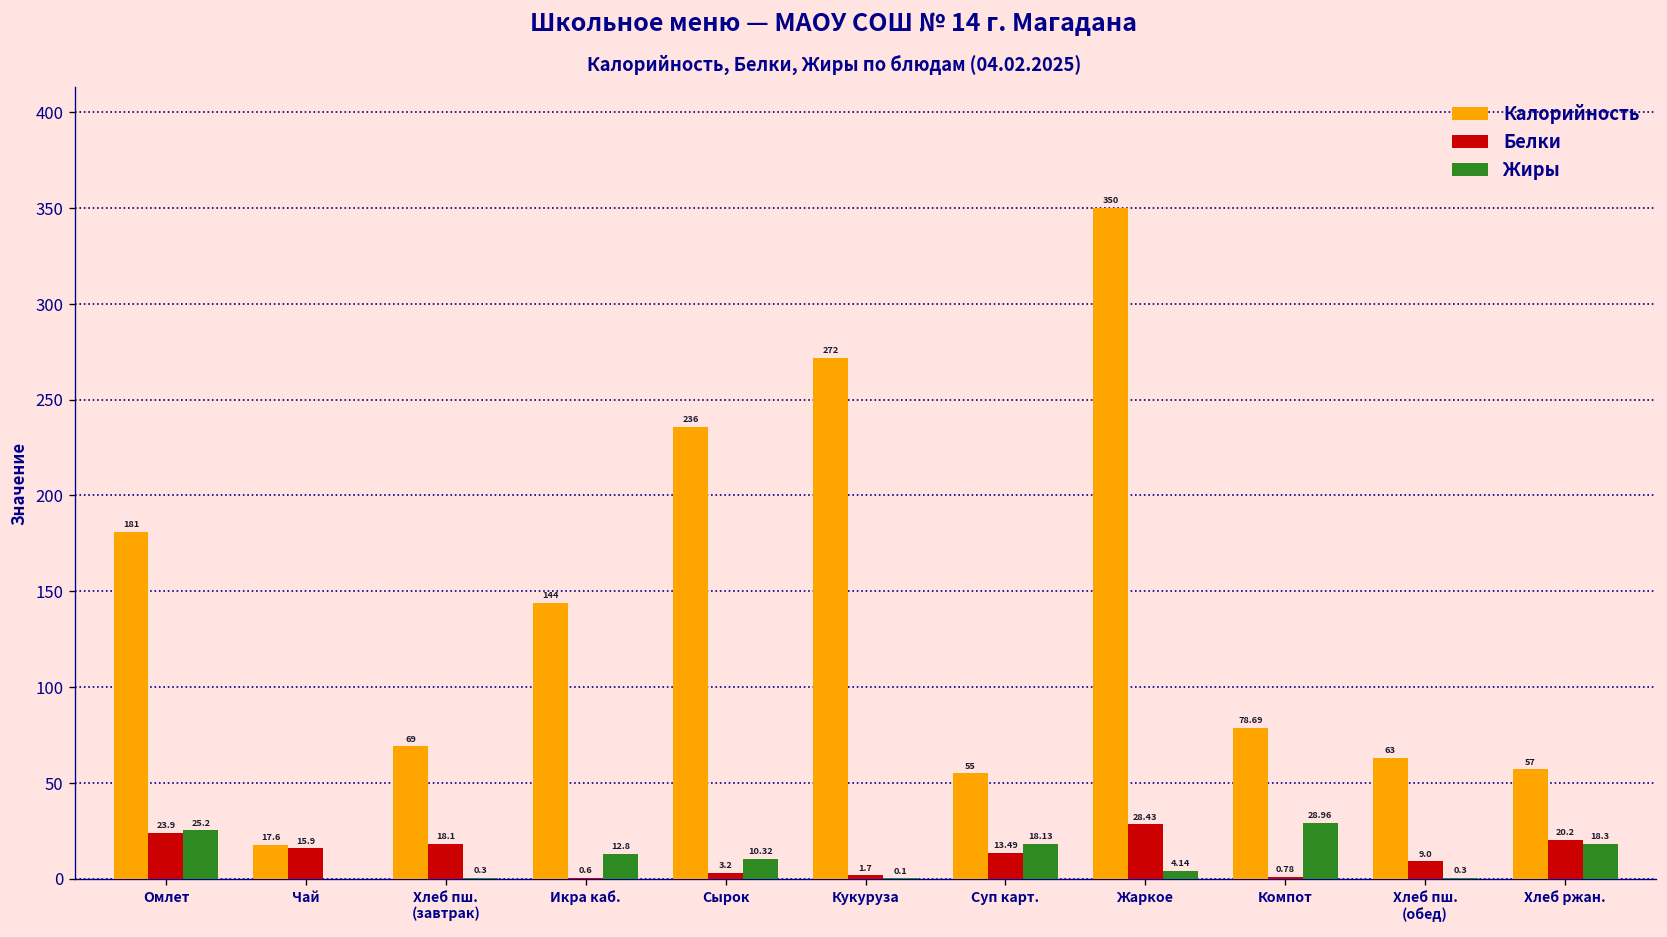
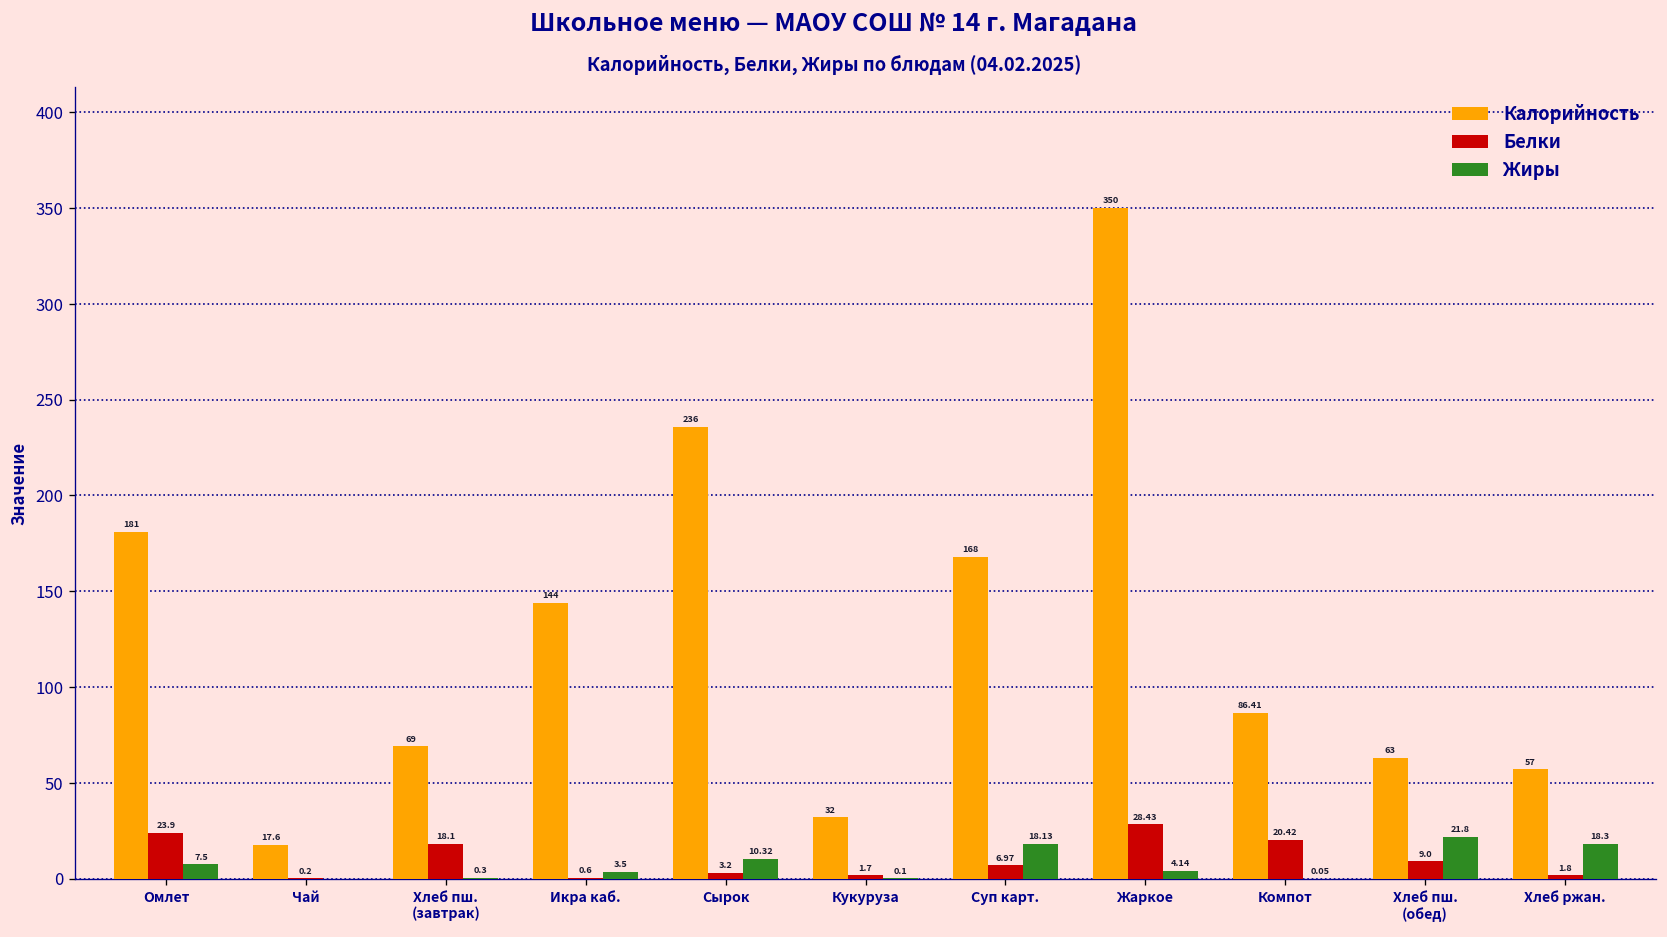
Жиры, Омлет: 25.2 -> 7.5
Белки, Чай: 15.9 -> 0.2
Жиры, Икра каб.: 12.8 -> 3.5
Калорийность, Кукуруза: 272 -> 32
Калорийность, Суп карт.: 55 -> 168
Белки, Суп карт.: 13.49 -> 6.97
Калорийность, Компот: 78.69 -> 86.41
Белки, Компот: 0.78 -> 20.42
Жиры, Компот: 28.96 -> 0.05
Жиры, Хлеб пш. (обед): 0.3 -> 21.8
Белки, Хлеб ржан.: 20.2 -> 1.8
